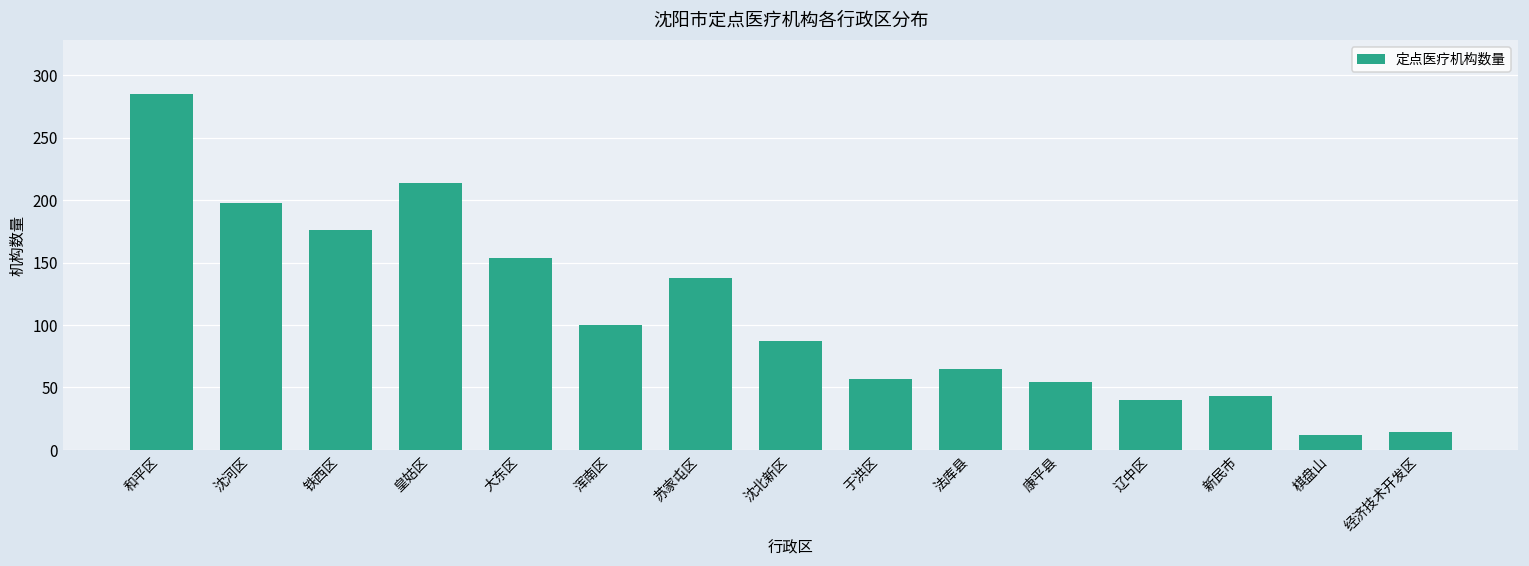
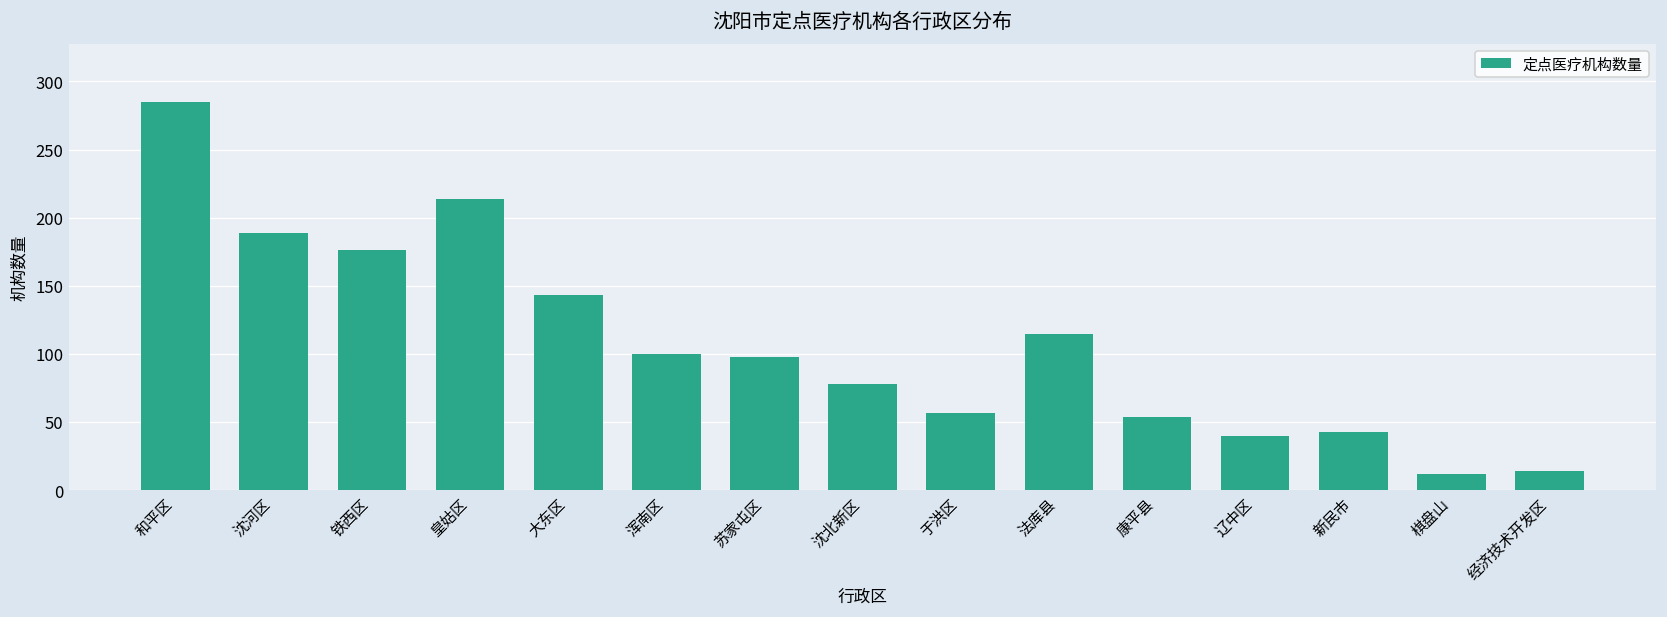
沈河区: 198 -> 189
大东区: 154 -> 143
苏家屯区: 138 -> 98
沈北新区: 87 -> 78
法库县: 65 -> 115
